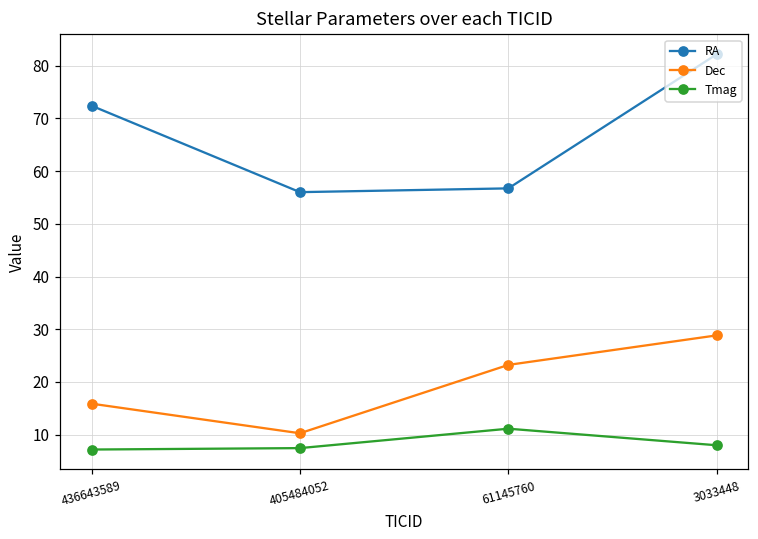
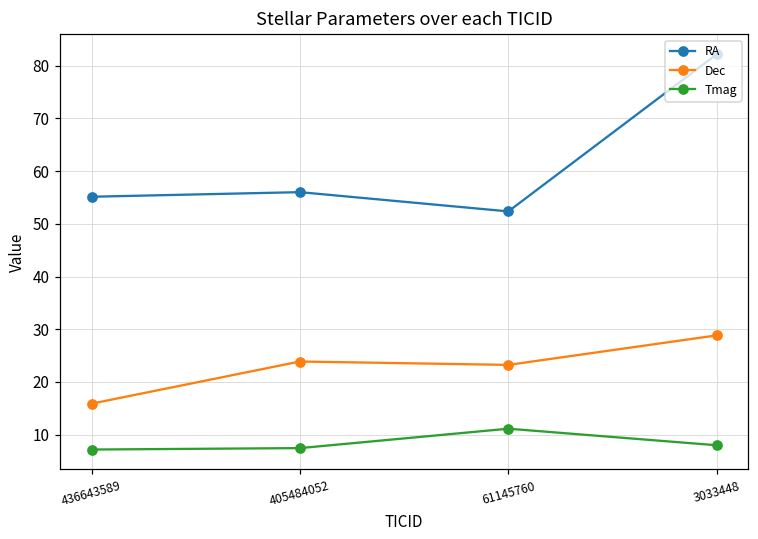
RA, 436643589: 72 -> 55
Dec, 405484052: 10 -> 24
RA, 61145760: 57 -> 52
